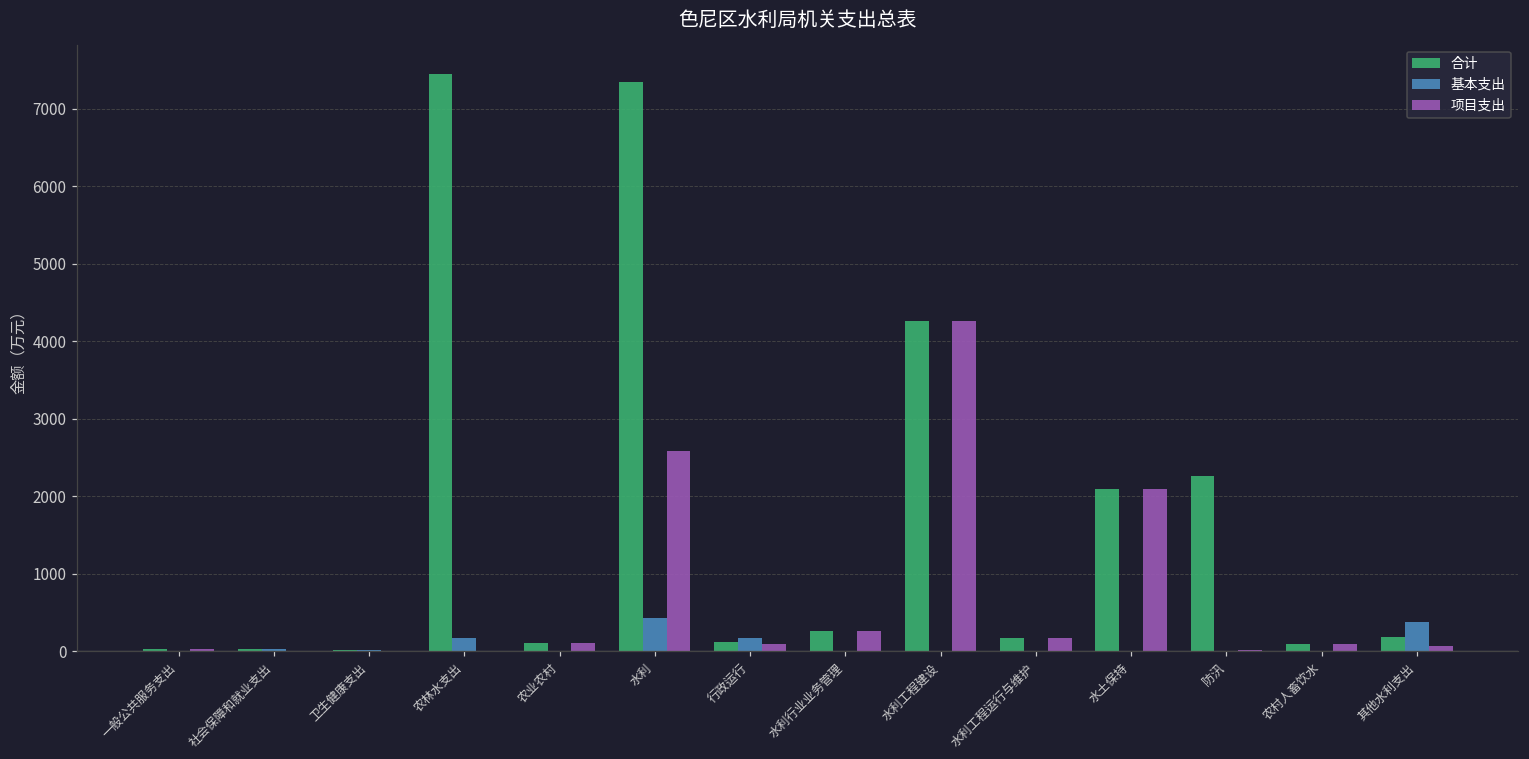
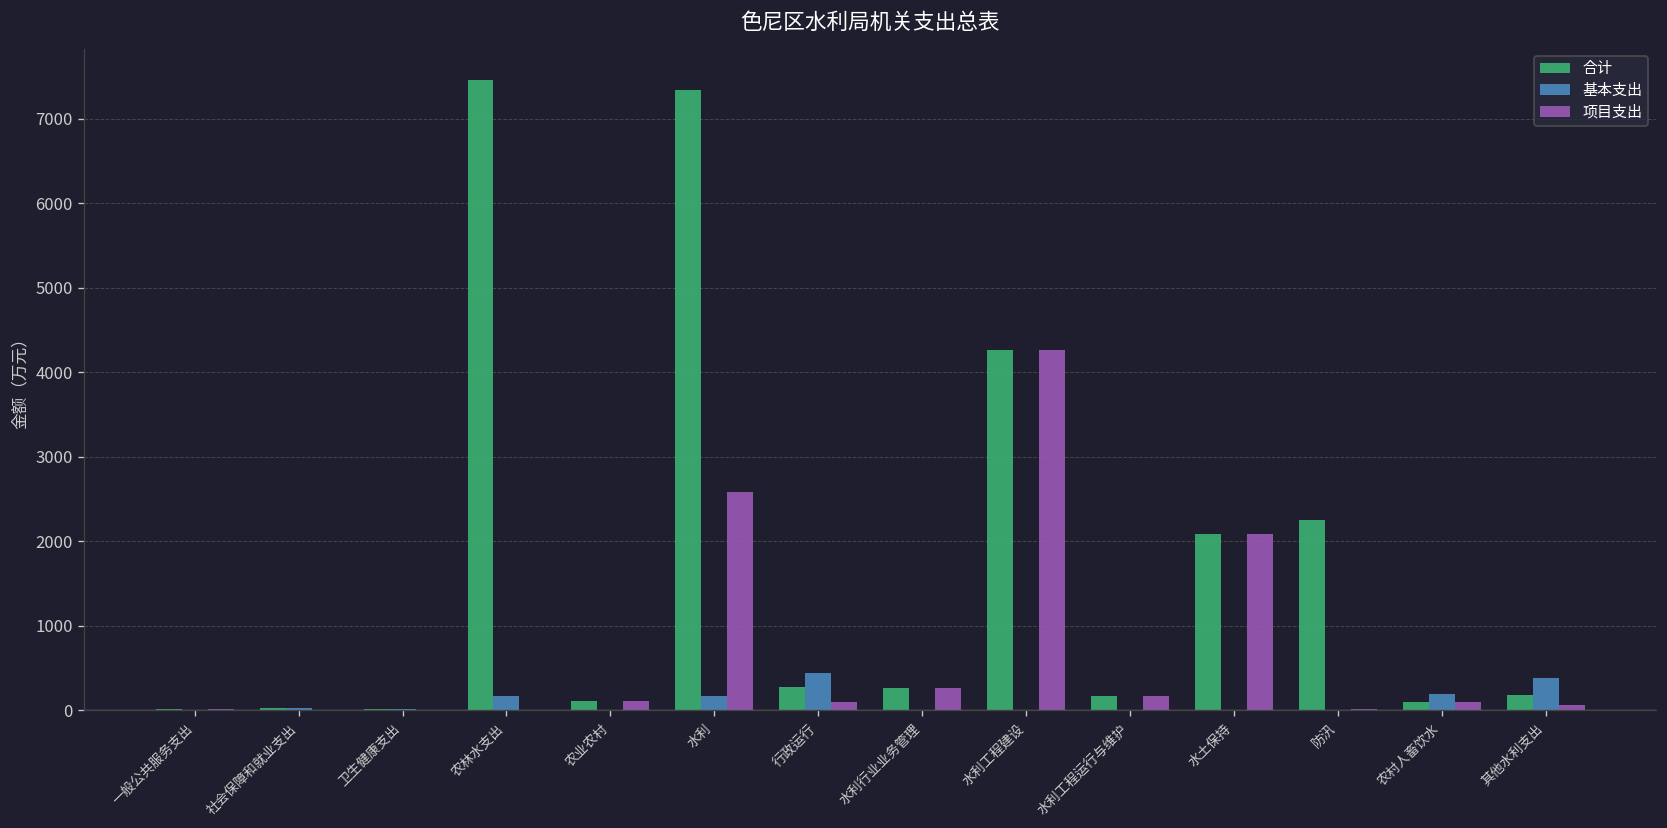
基本支出, 水利: 400 -> 200
合计, 行政运行: 100 -> 300
基本支出, 行政运行: 200 -> 400
基本支出, 农村人畜饮水: 0 -> 200
